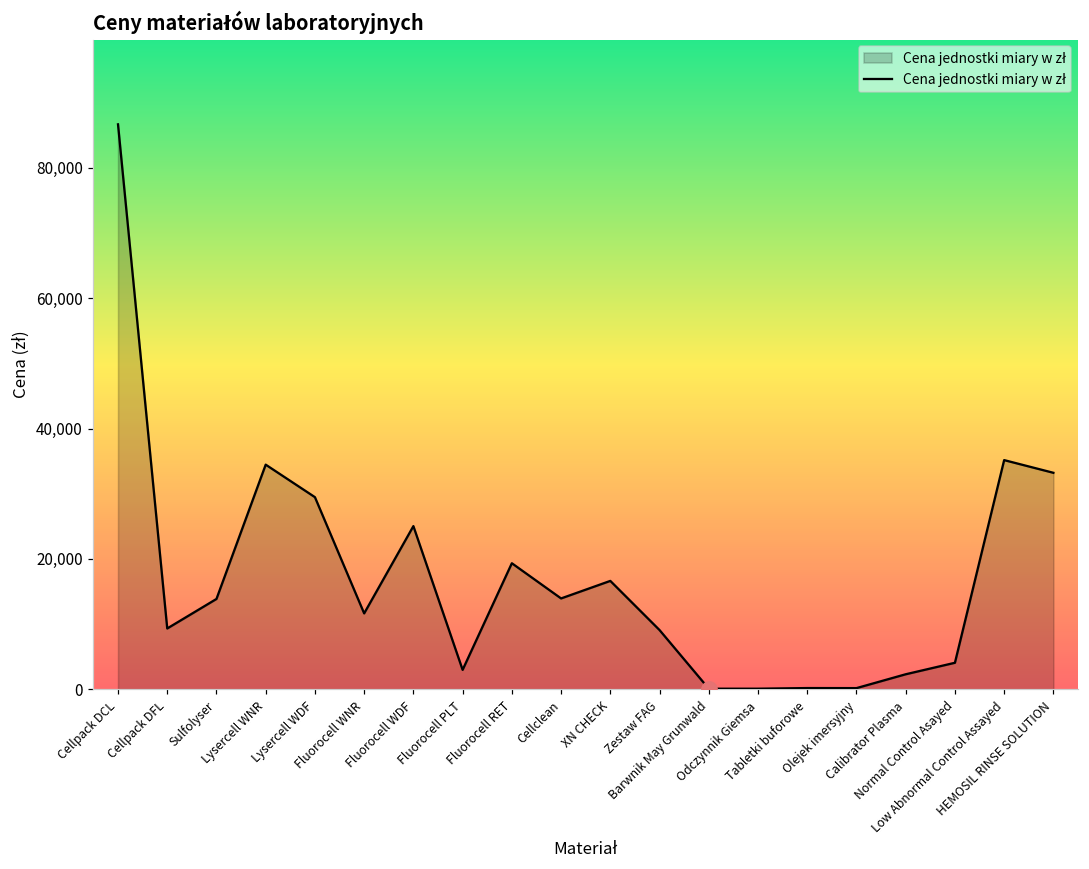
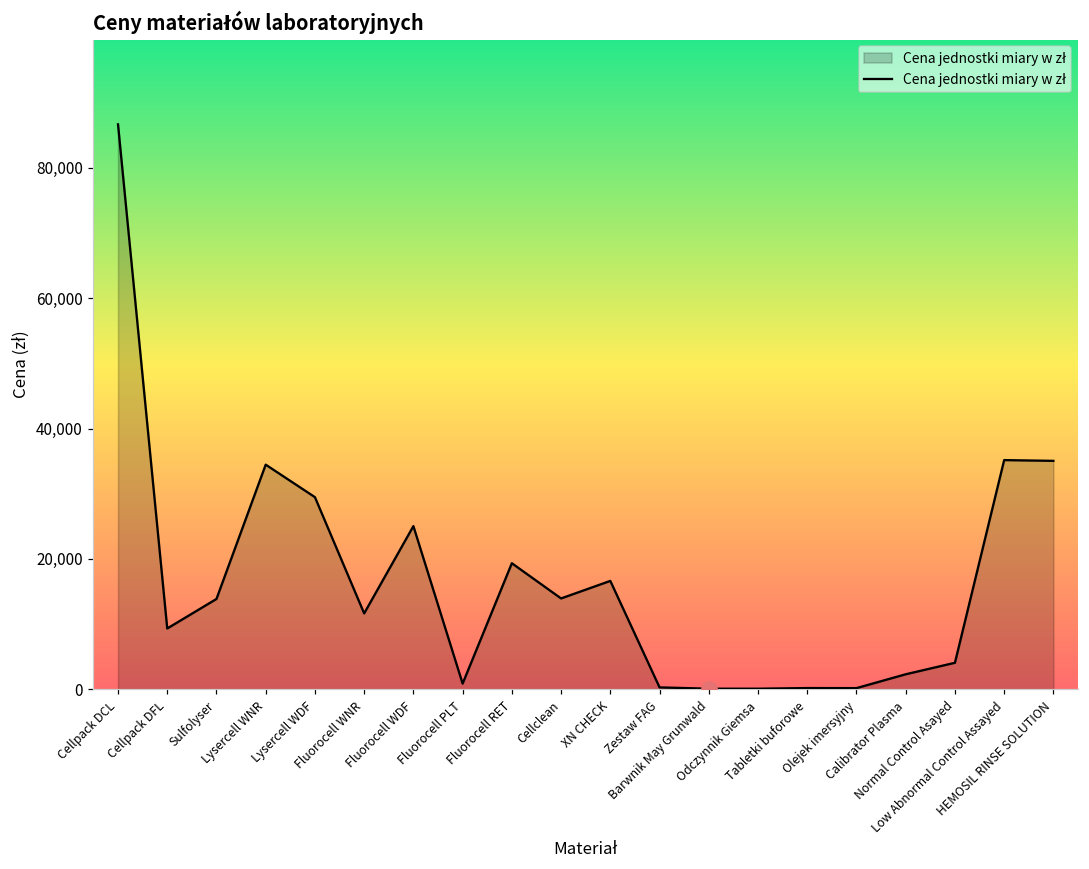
Cena jednostki miary w zł, Fluorocell PLT: 3,000 -> 1,000
Cena jednostki miary w zł, Zestaw FAG: 9,000 -> 0
Cena jednostki miary w zł, HEMOSIL RINSE SOLUTION: 33,000 -> 35,000
